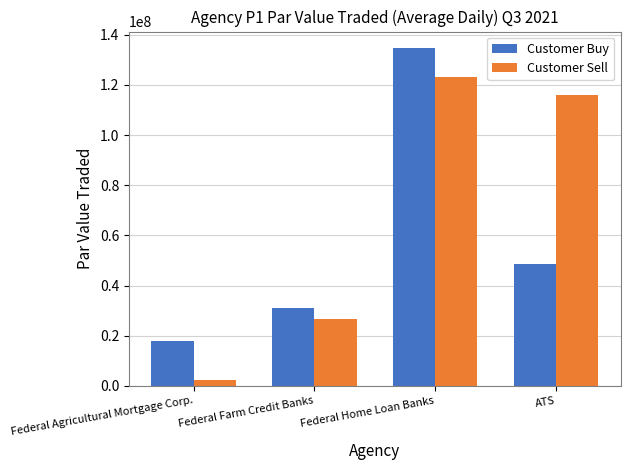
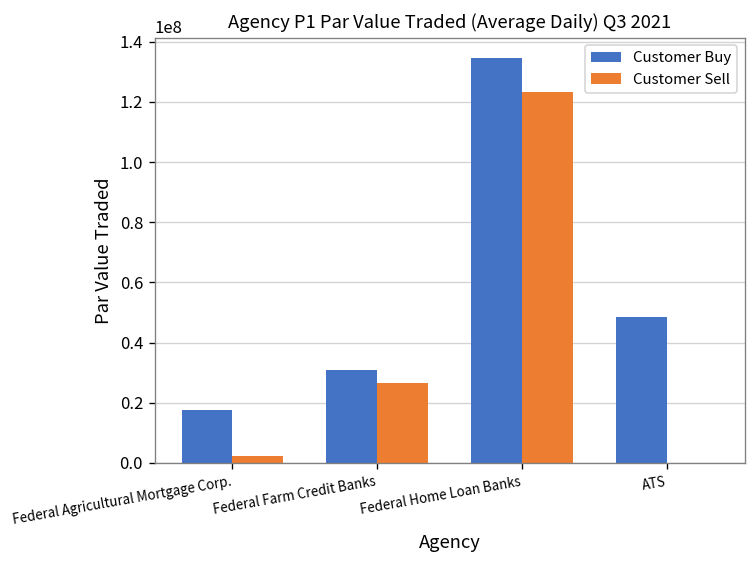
Customer Sell, ATS: 116000000 -> 0
